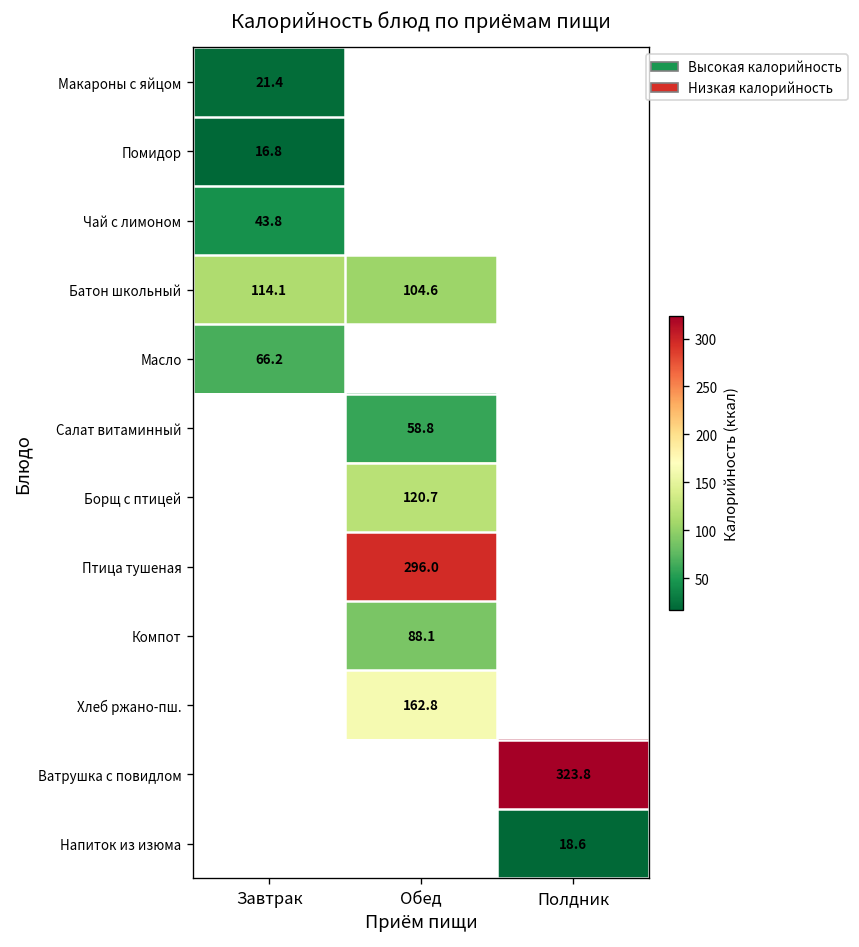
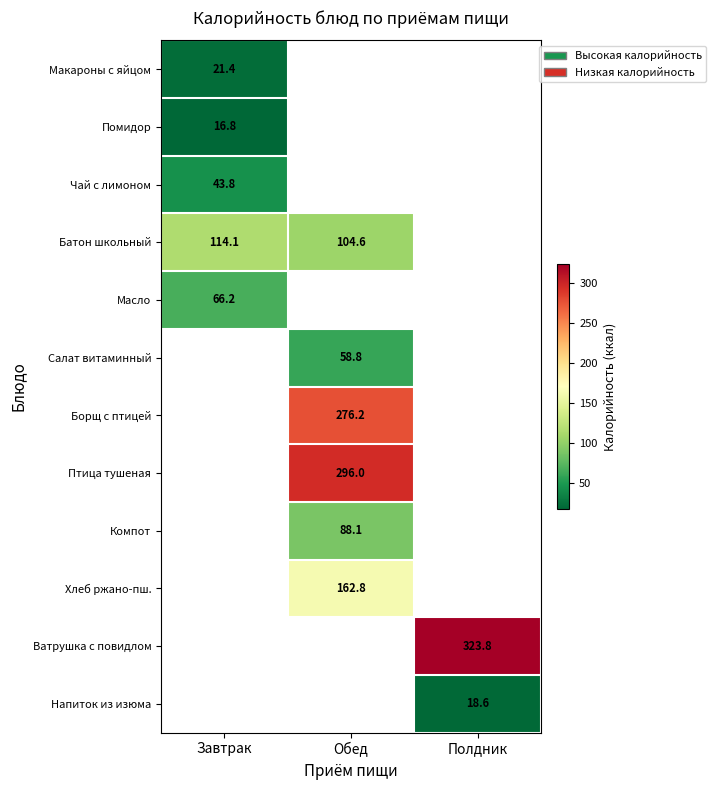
Борщ с птицей, Обед: 120.7 -> 276.2
